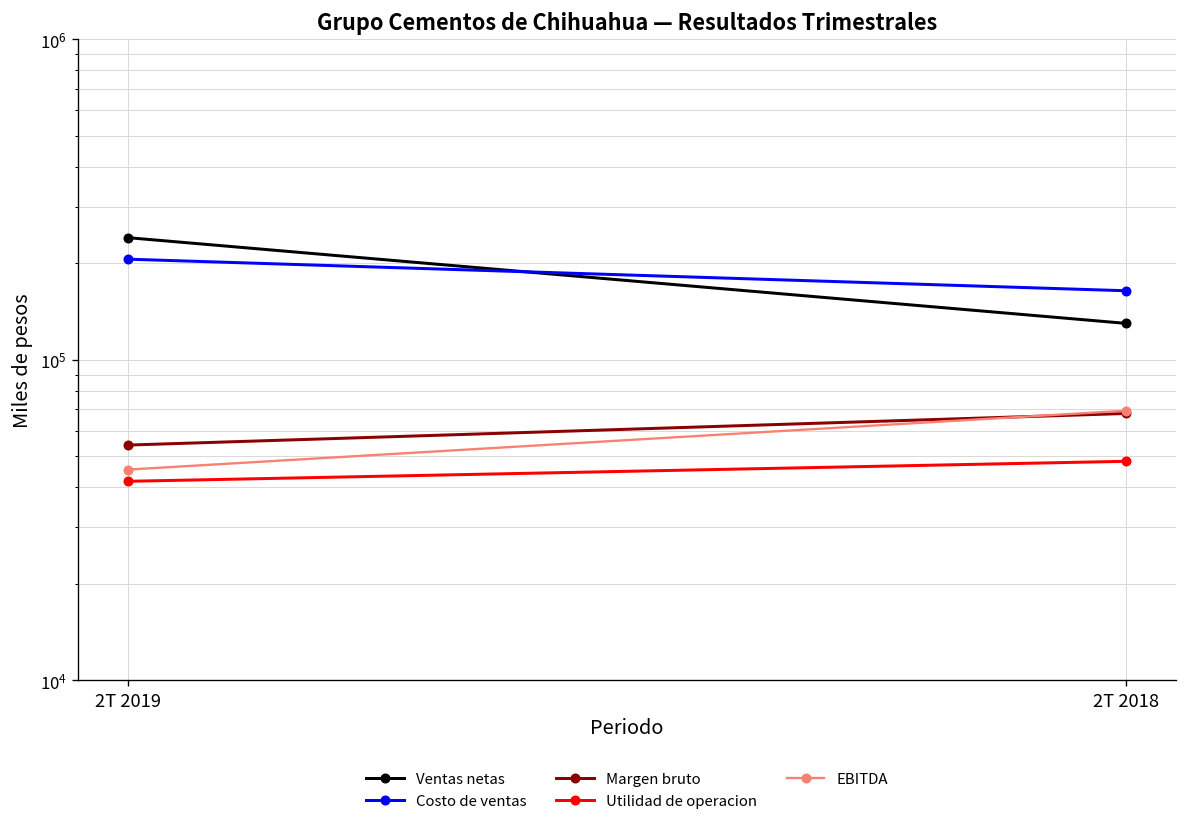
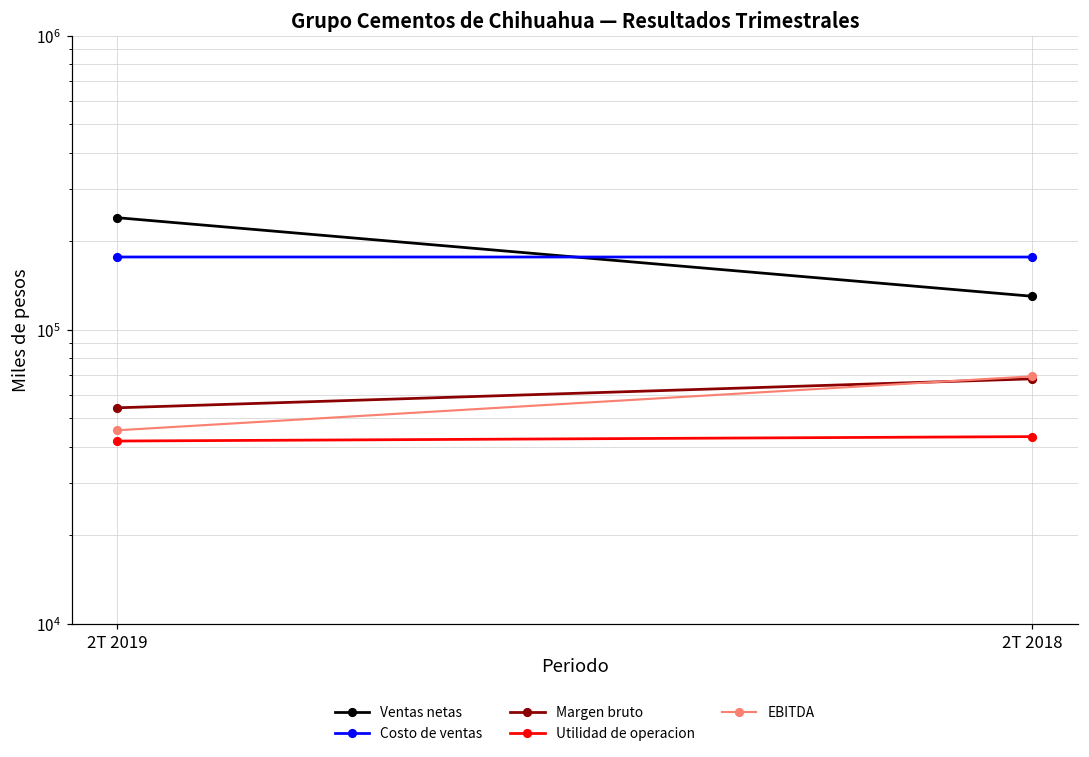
Costo de ventas, 2T 2019: 210000 -> 180000
Costo de ventas, 2T 2018: 160000 -> 180000
Utilidad de operacion, 2T 2018: 48000 -> 43000
